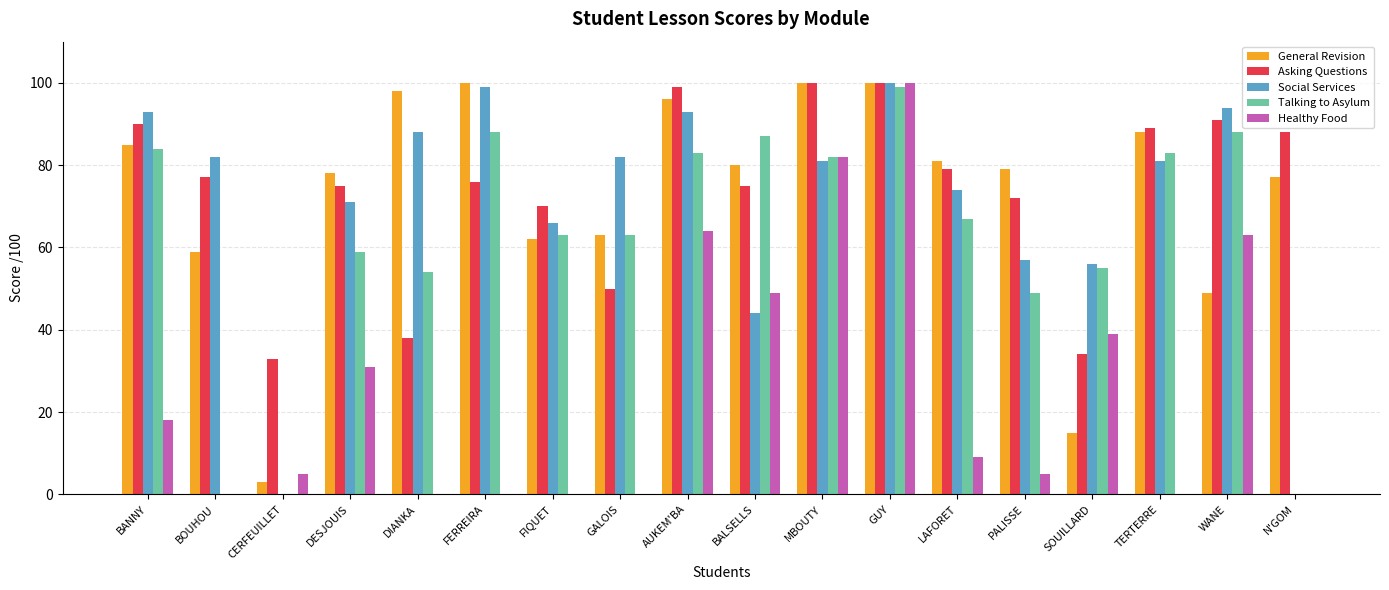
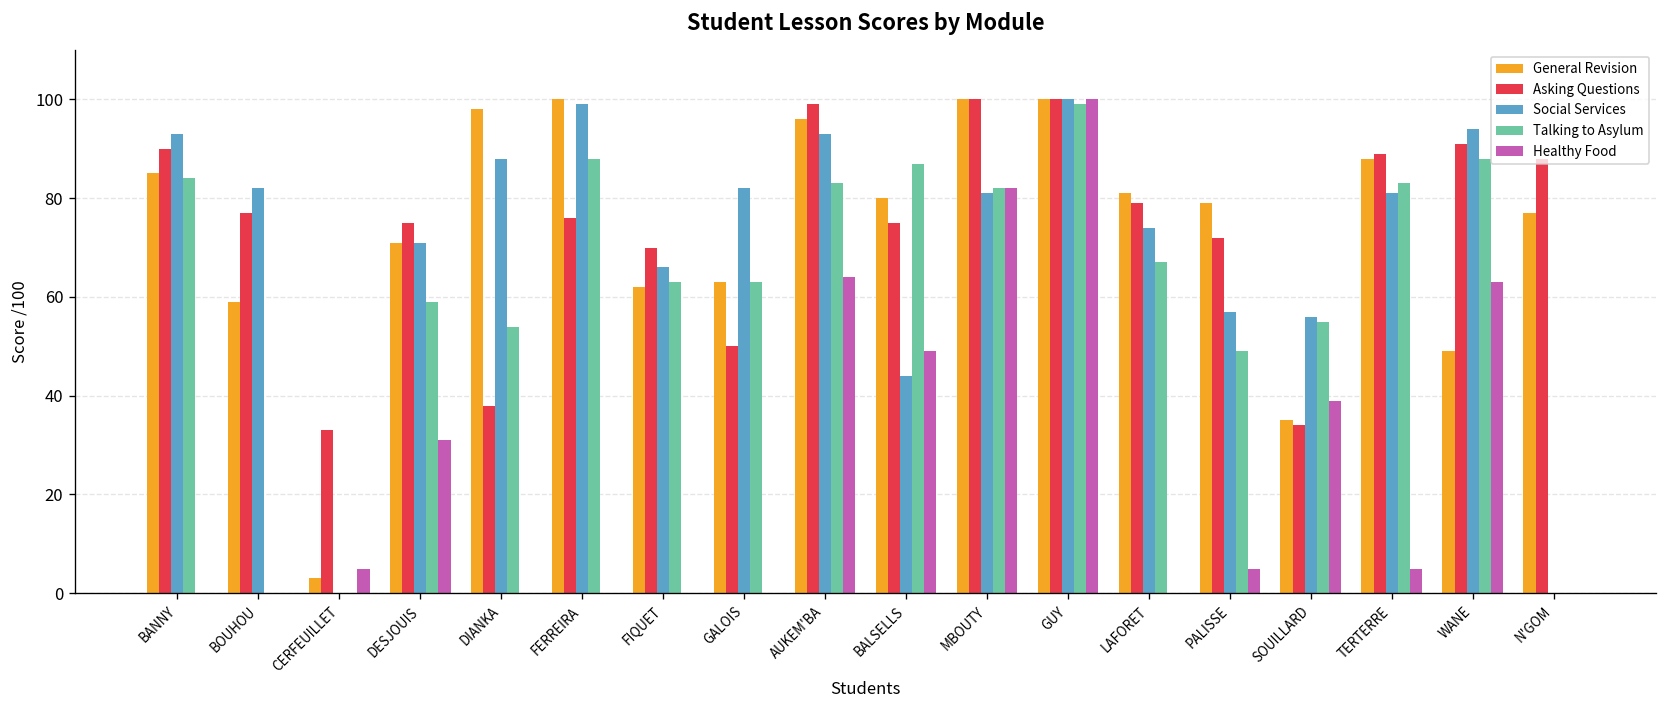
Healthy Food, BANNY: 18 -> 0
General Revision, DESJOUIS: 78 -> 71
Healthy Food, LAFORET: 9 -> 0
General Revision, SOUILLARD: 15 -> 35
Healthy Food, TERTERRE: 0 -> 5
